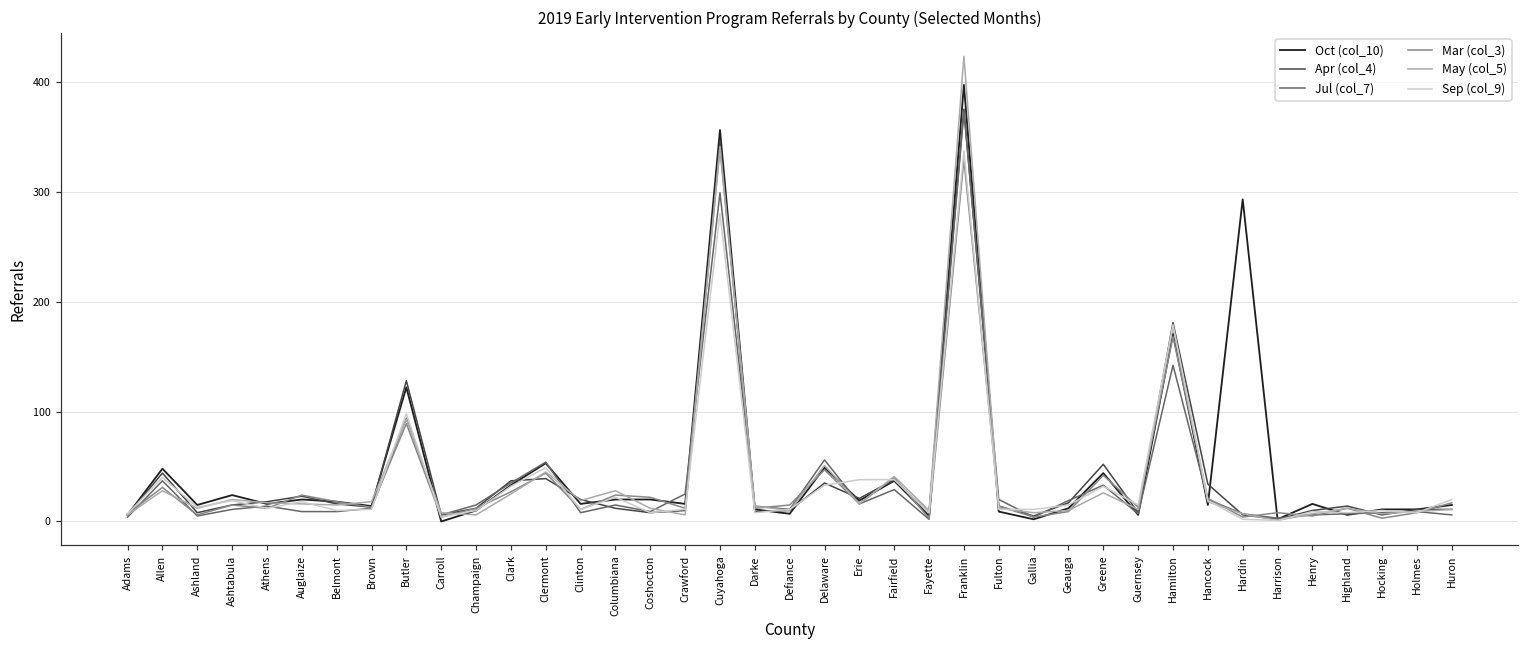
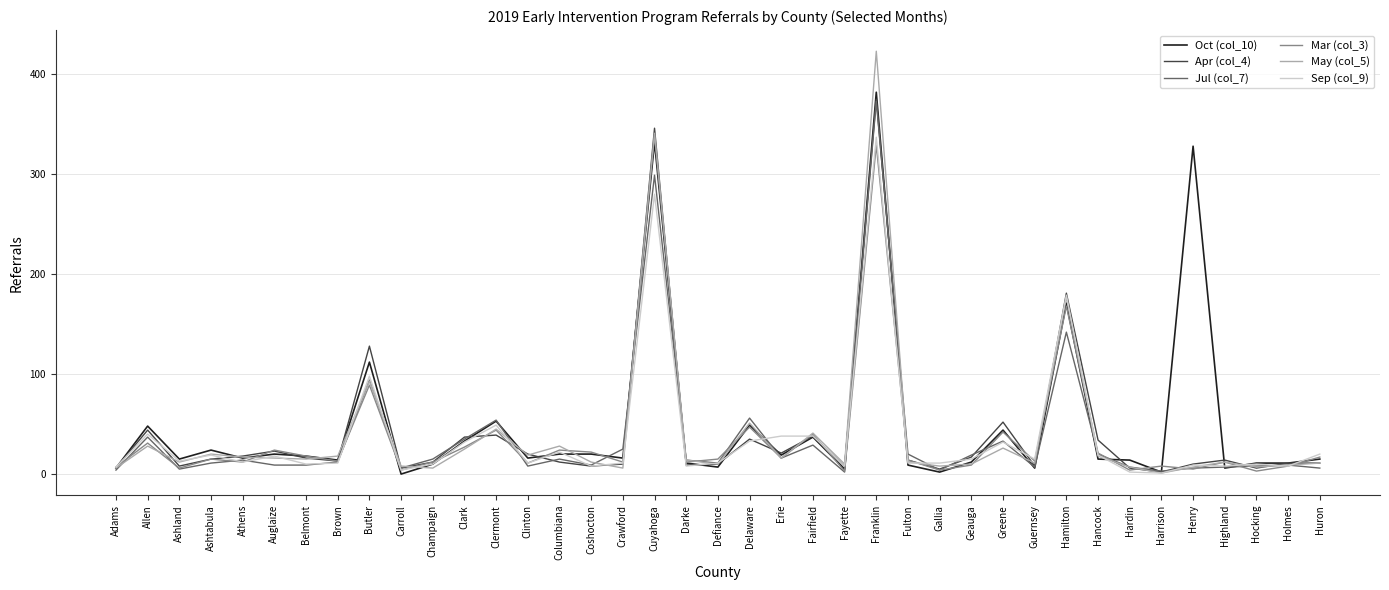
Oct (col_10), Butler: 120 -> 110
Oct (col_10), Cuyahoga: 360 -> 330
Oct (col_10), Franklin: 400 -> 380
Oct (col_10), Hardin: 290 -> 10
Oct (col_10), Henry: 20 -> 330
